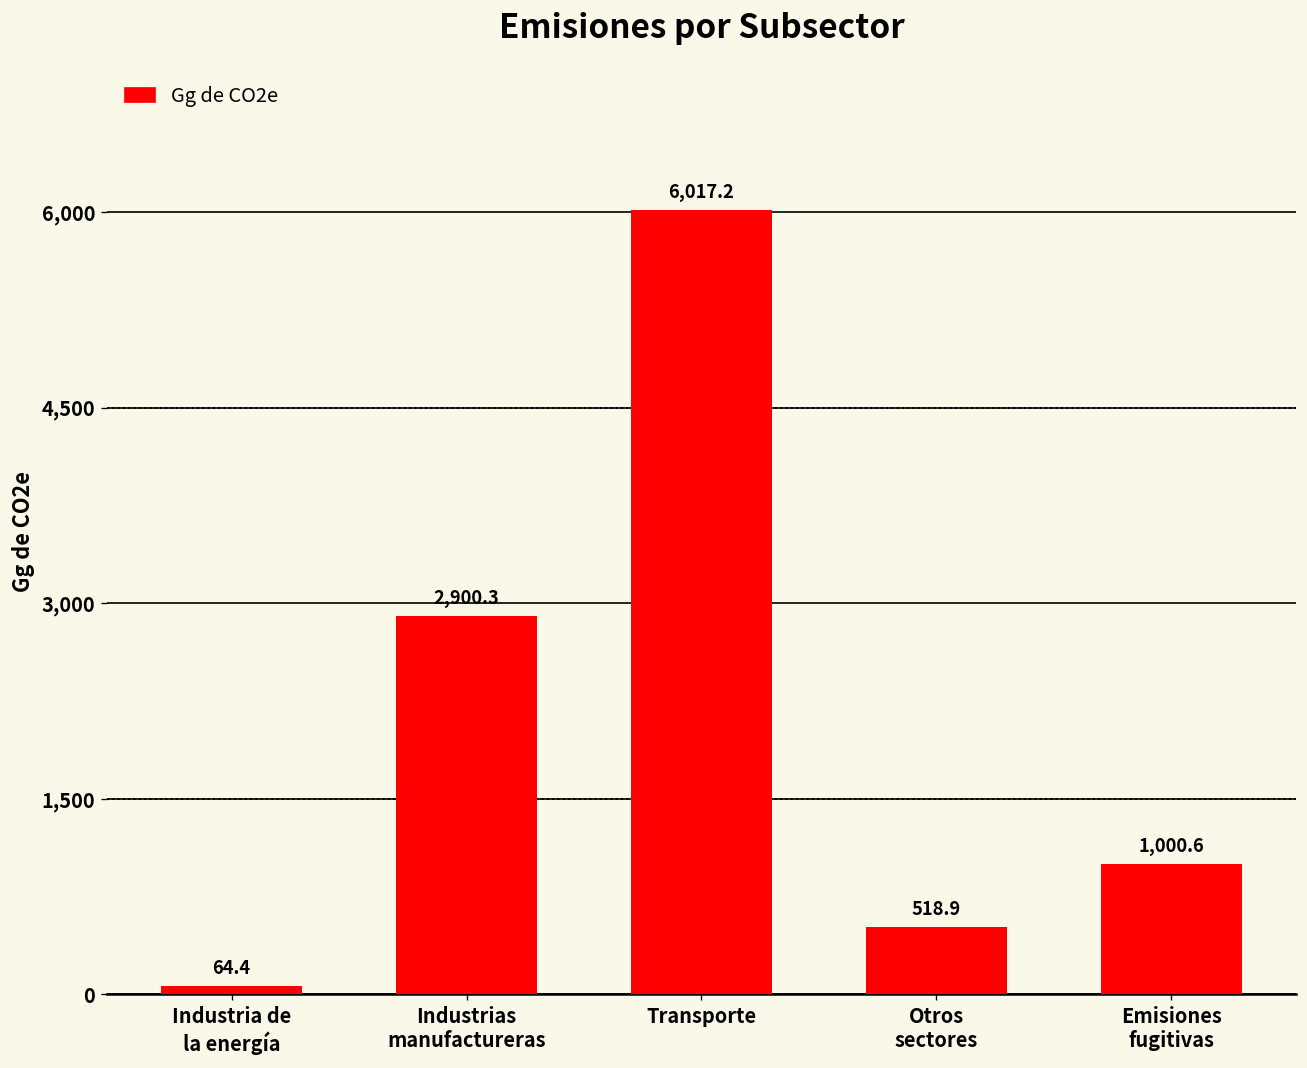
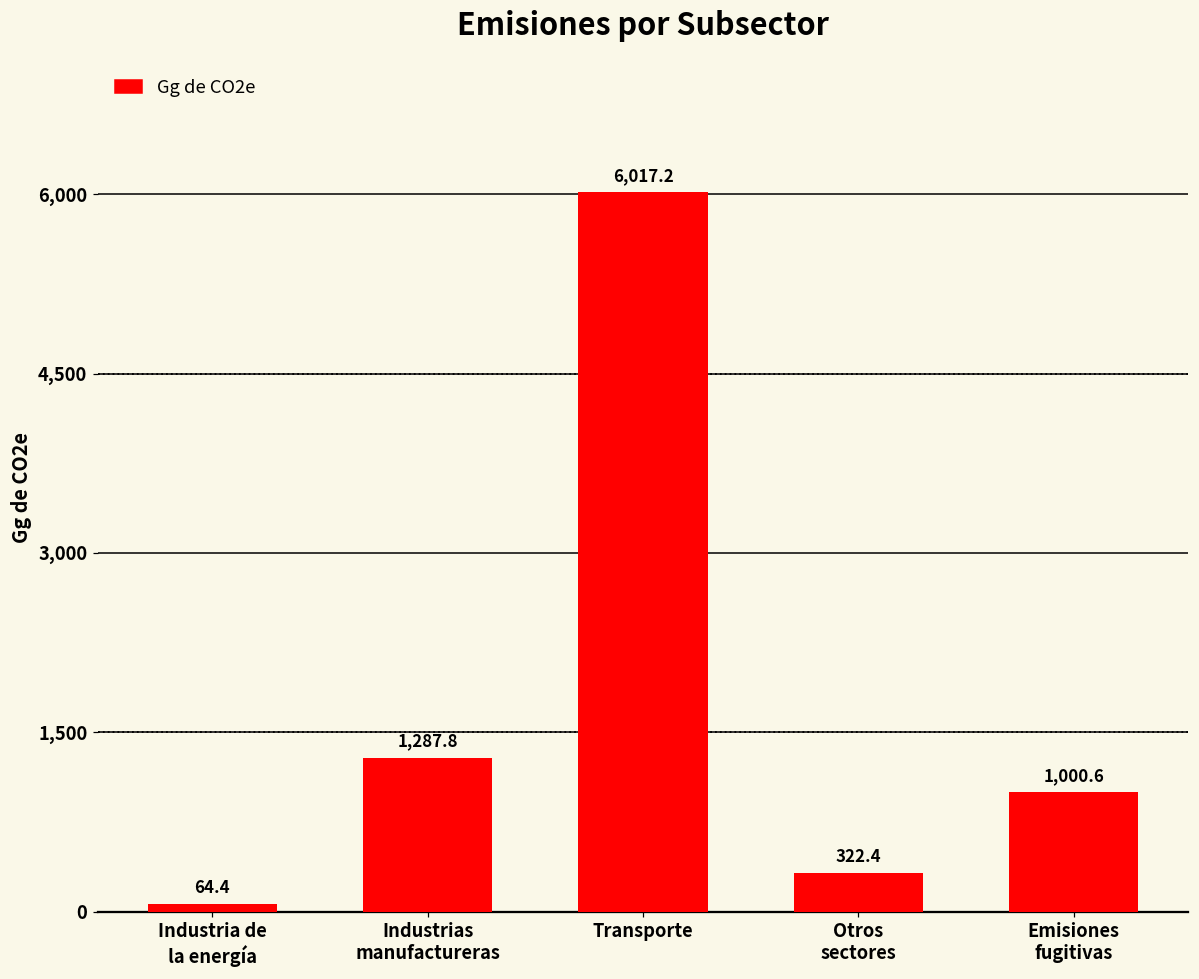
Industrias manufactureras: 2,900.3 -> 1,287.8
Otros sectores: 518.9 -> 322.4
